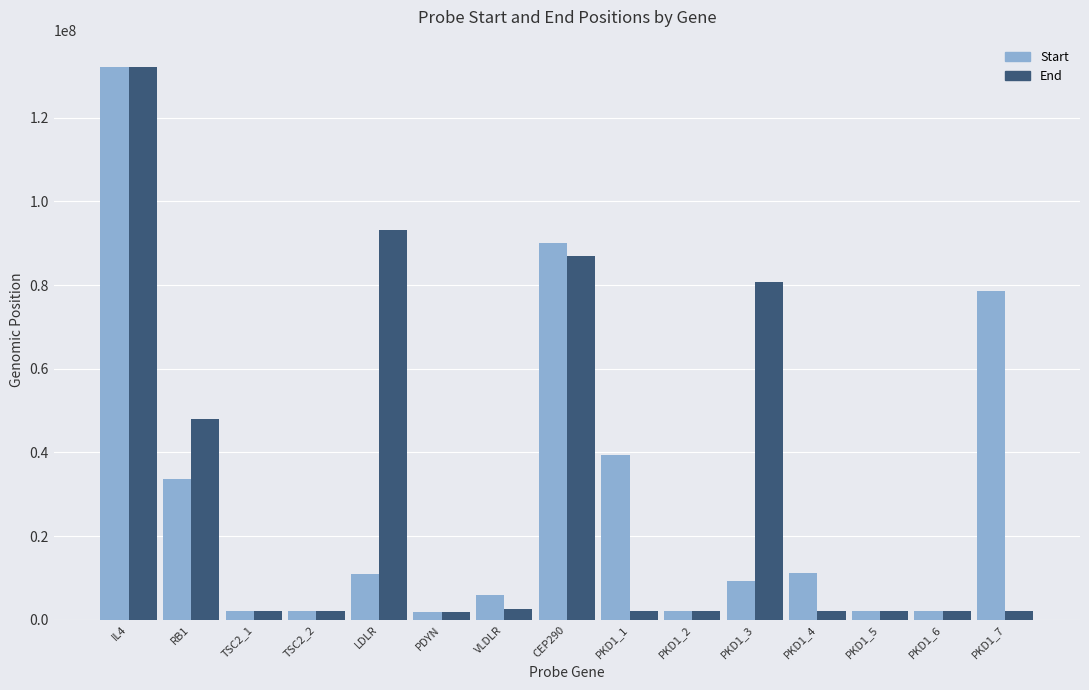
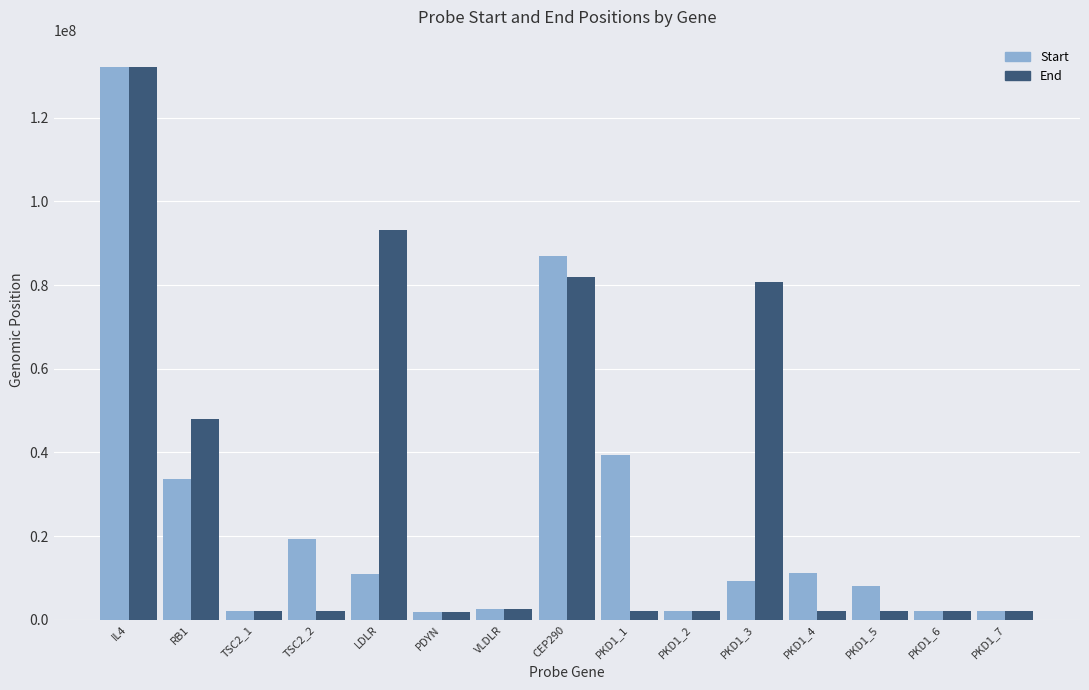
Start, TSC2_2: 2000000 -> 19000000
Start, VLDLR: 6000000 -> 3000000
Start, CEP290: 90000000 -> 87000000
End, CEP290: 87000000 -> 82000000
Start, PKD1_5: 2000000 -> 8000000
Start, PKD1_7: 79000000 -> 2000000
